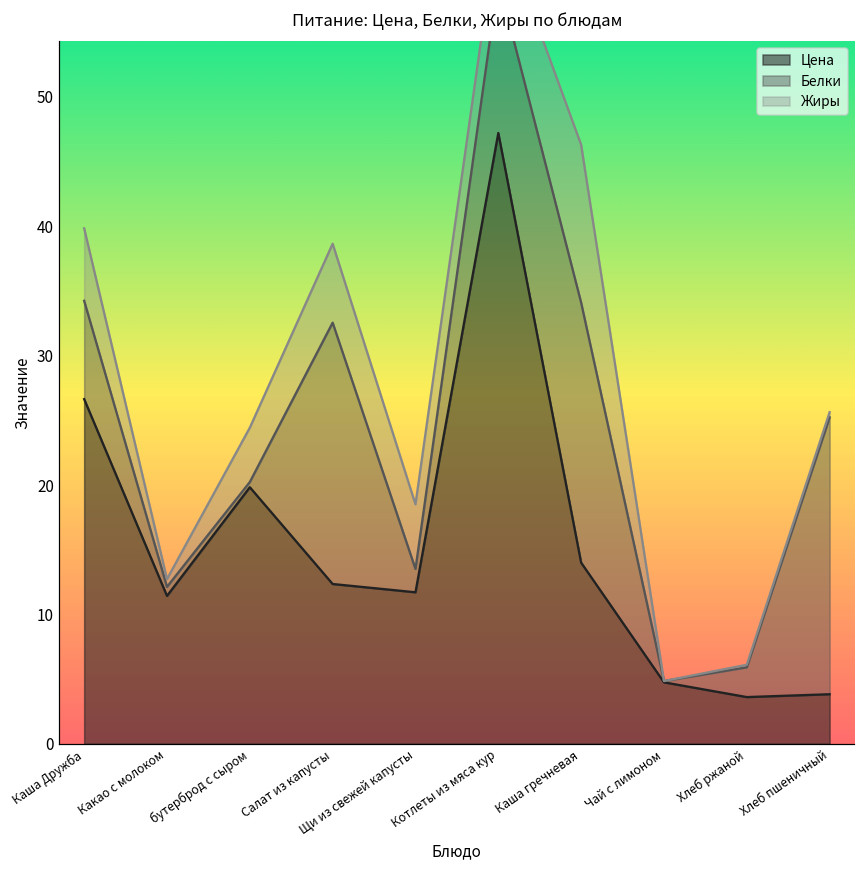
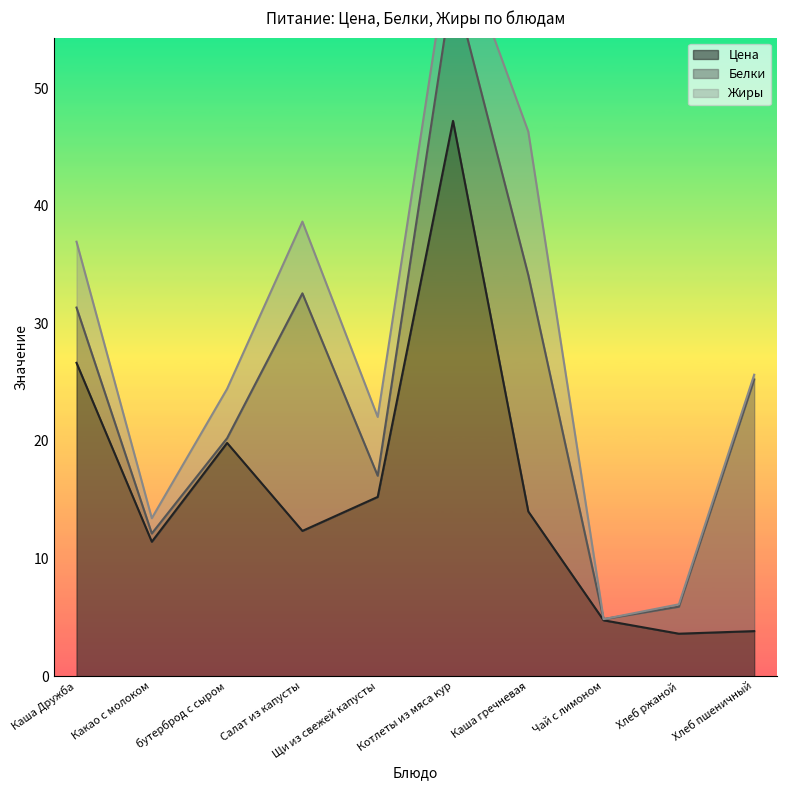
Белки, Каша Дружба: 7.6 -> 4.7
Жиры, Какао с молоком: 0.6 -> 1.3
Цена, Щи из свежей капусты: 11.7 -> 15.2
